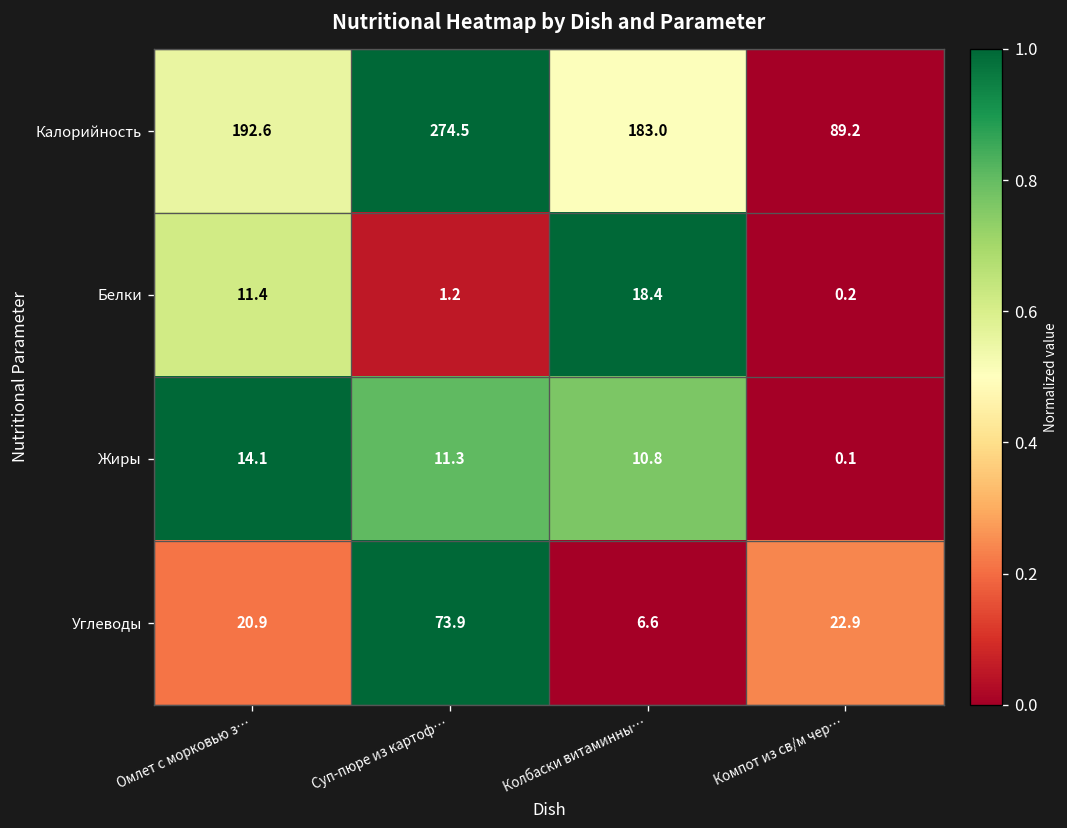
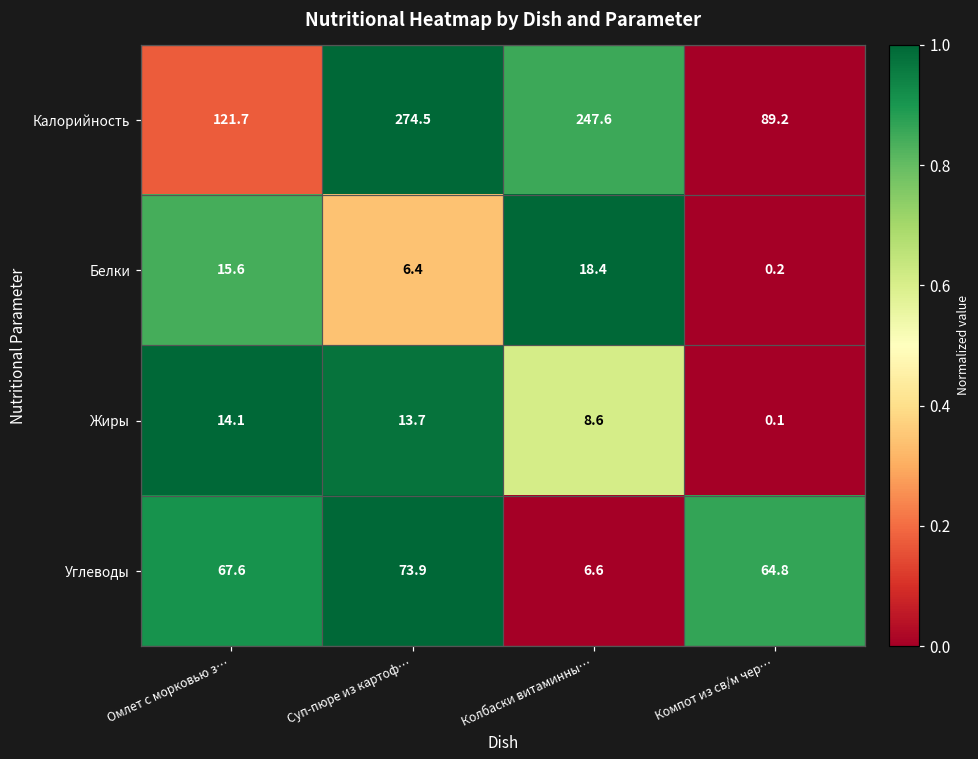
Калорийность, Омлет с морковью з…: 192.6 -> 121.7
Калорийность, Колбаски витаминны…: 183.0 -> 247.6
Белки, Омлет с морковью з…: 11.4 -> 15.6
Белки, Суп-пюре из картоф…: 1.2 -> 6.4
Жиры, Суп-пюре из картоф…: 11.3 -> 13.7
Жиры, Колбаски витаминны…: 10.8 -> 8.6
Углеводы, Омлет с морковью з…: 20.9 -> 67.6
Углеводы, Компот из св/м чер…: 22.9 -> 64.8
